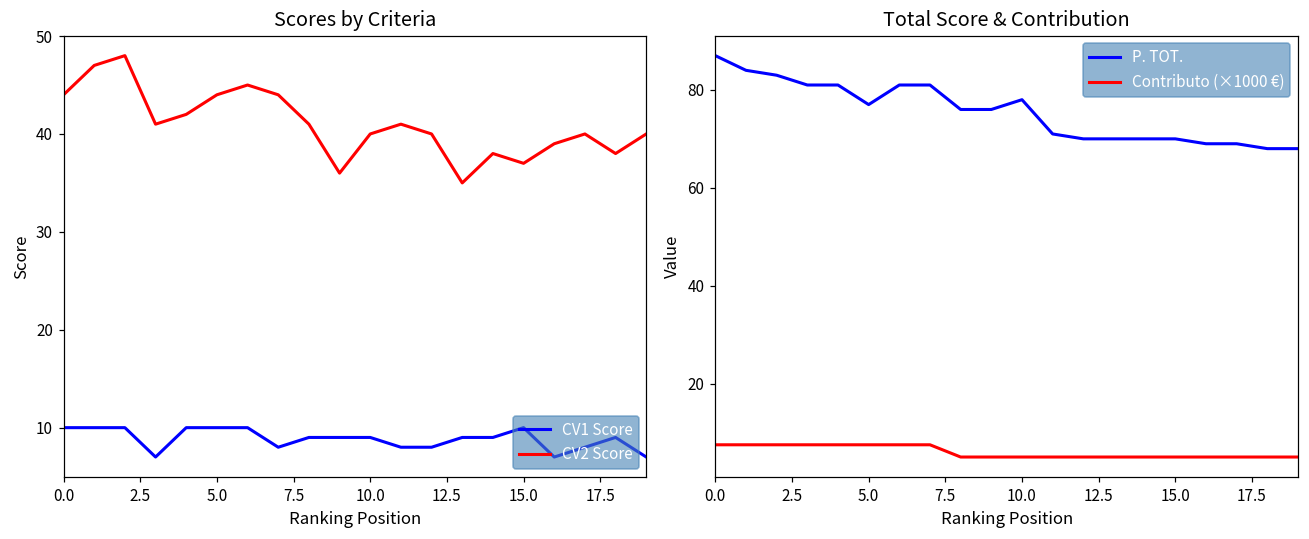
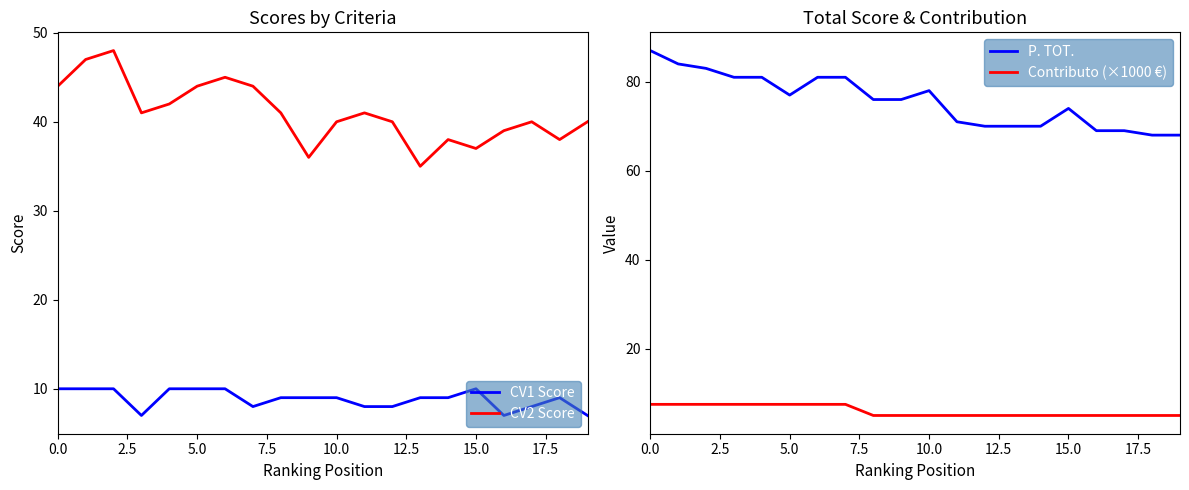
Total Score & Contribution, P. TOT., 15.0: 70 -> 74
